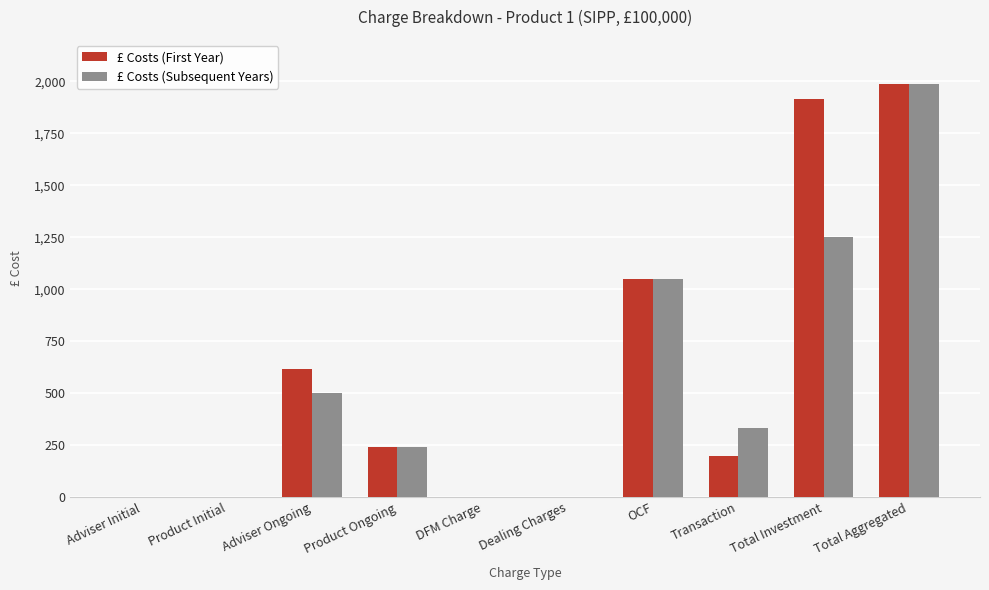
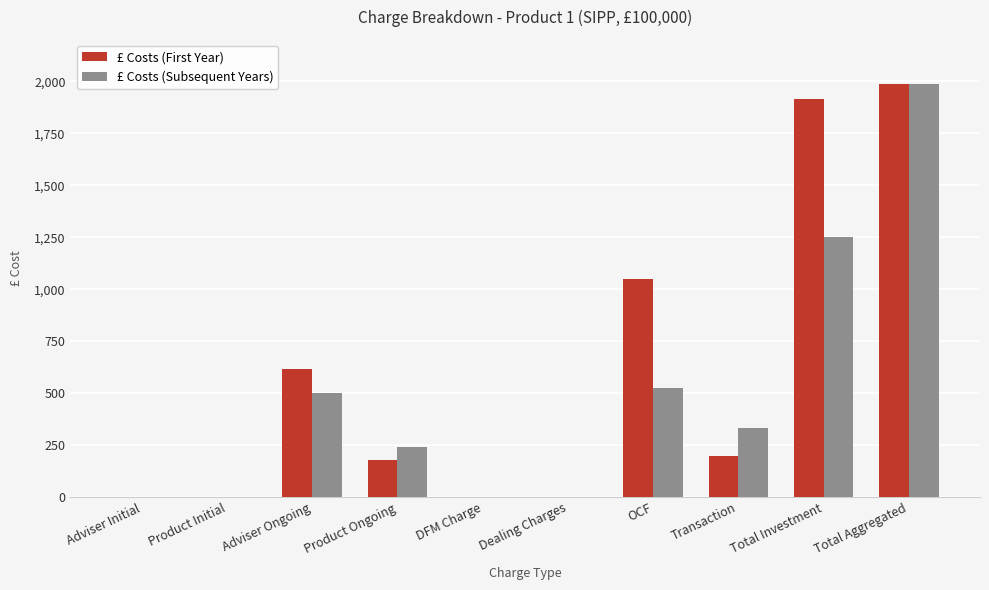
£ Costs (First Year), Product Ongoing: 240 -> 180
£ Costs (Subsequent Years), OCF: 1,050 -> 530
